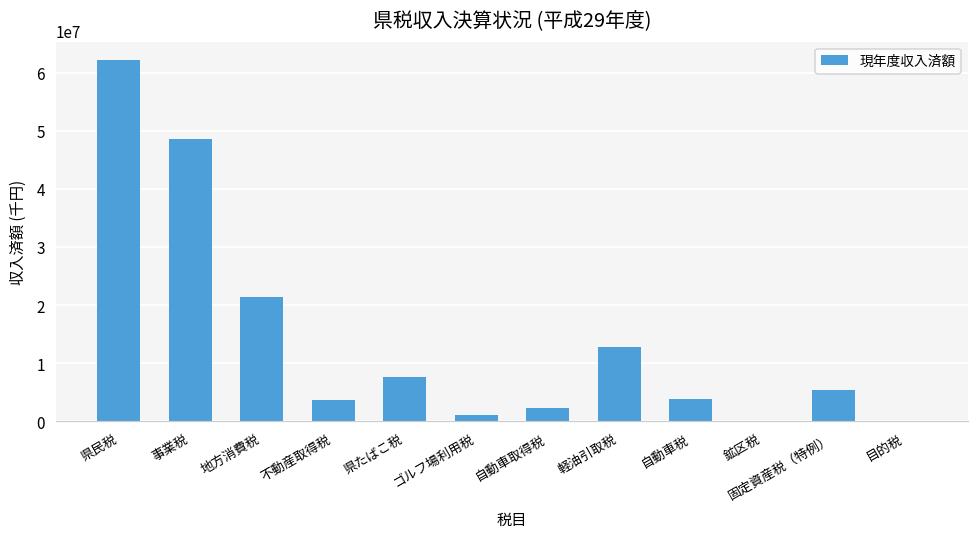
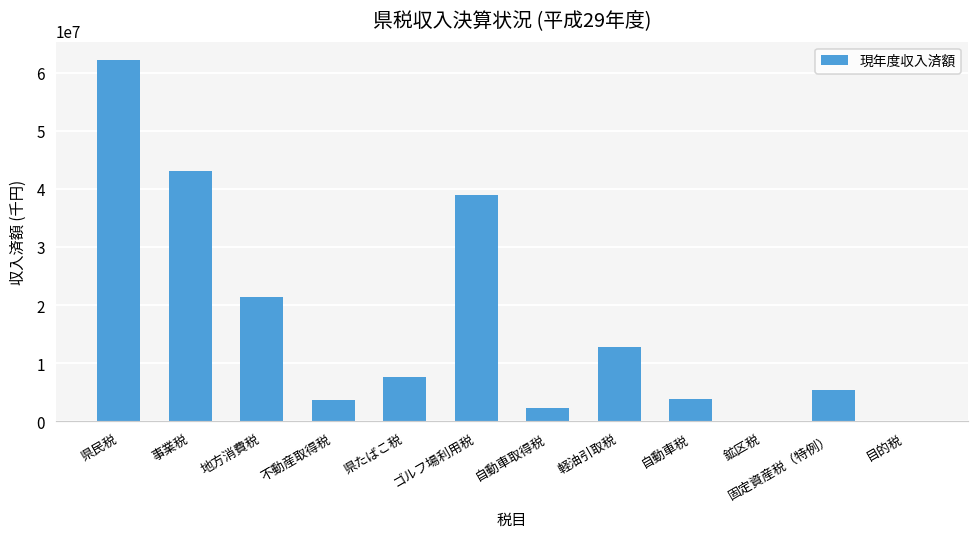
事業税: 49000000 -> 43000000
ゴルフ場利用税: 1000000 -> 39000000
